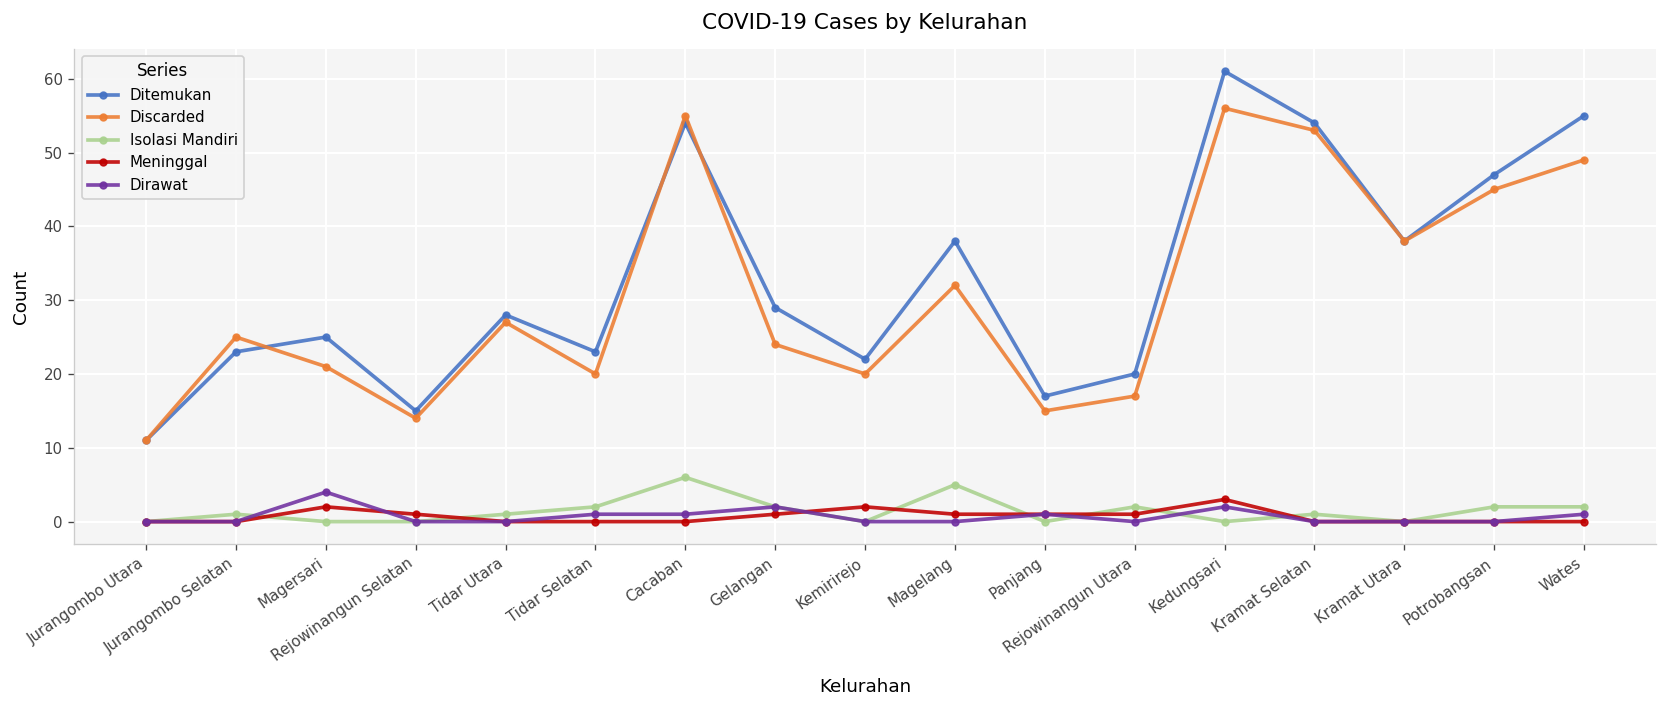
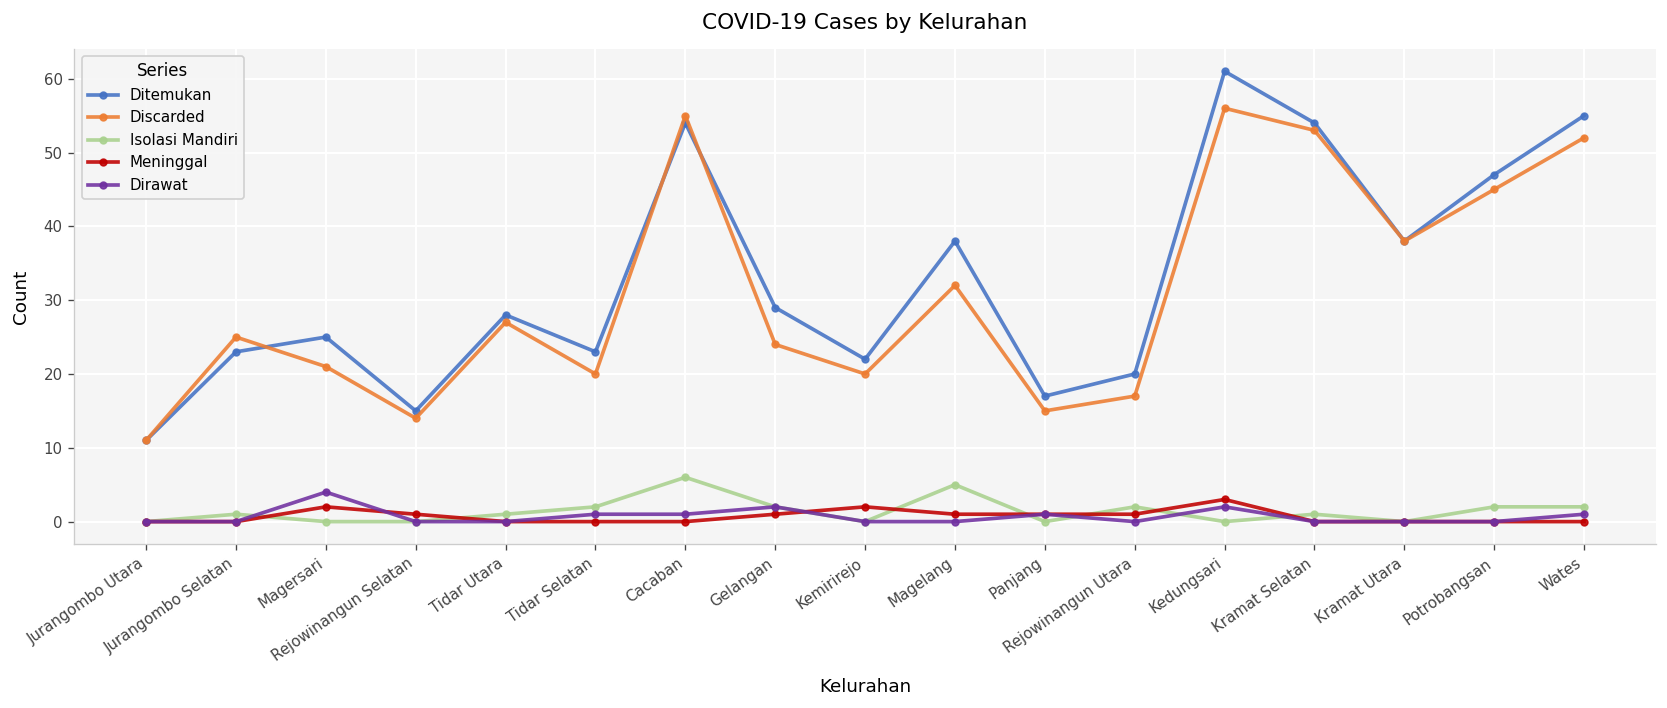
Discarded, Wates: 49 -> 52
